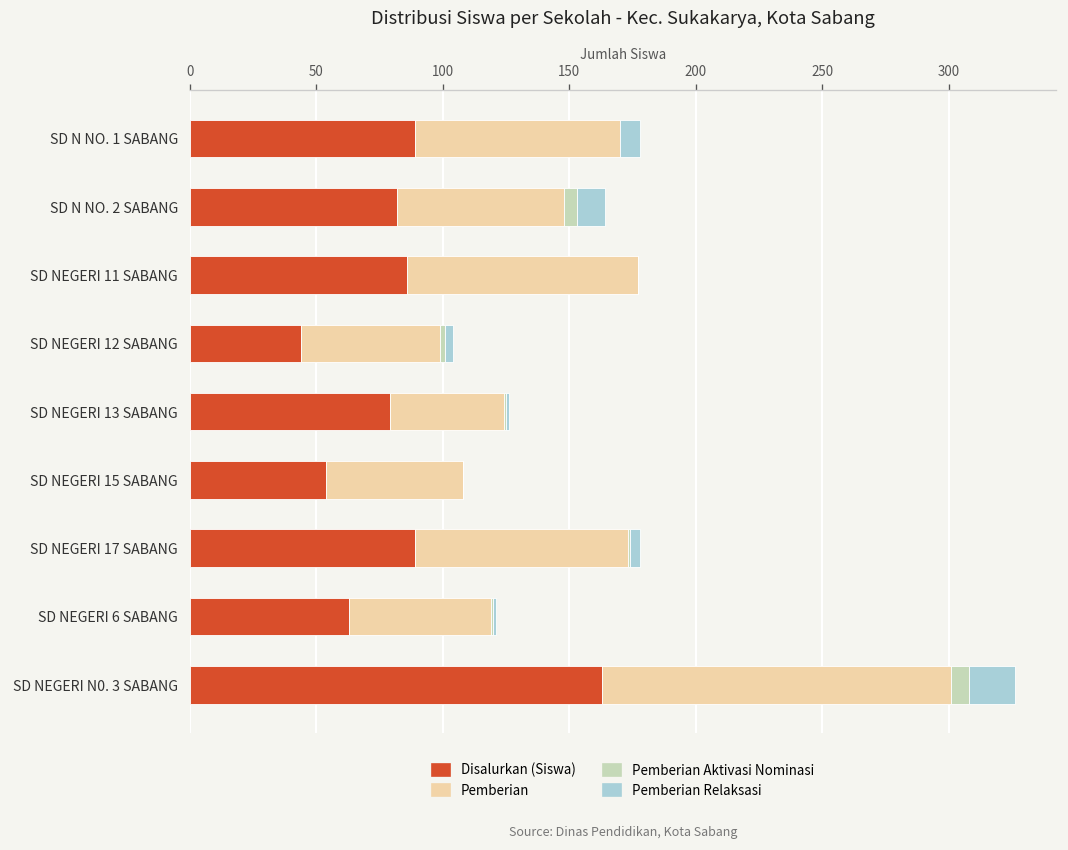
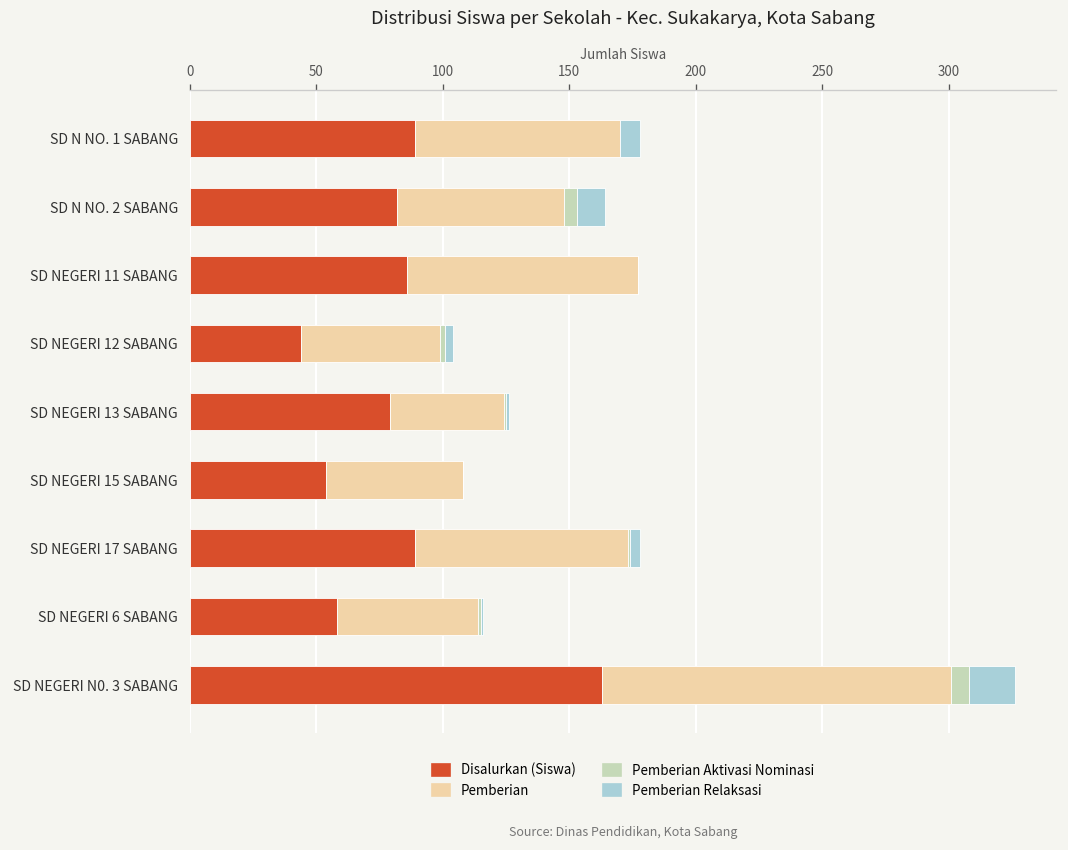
Disalurkan (Siswa), SD NEGERI 6 SABANG: 63 -> 58
